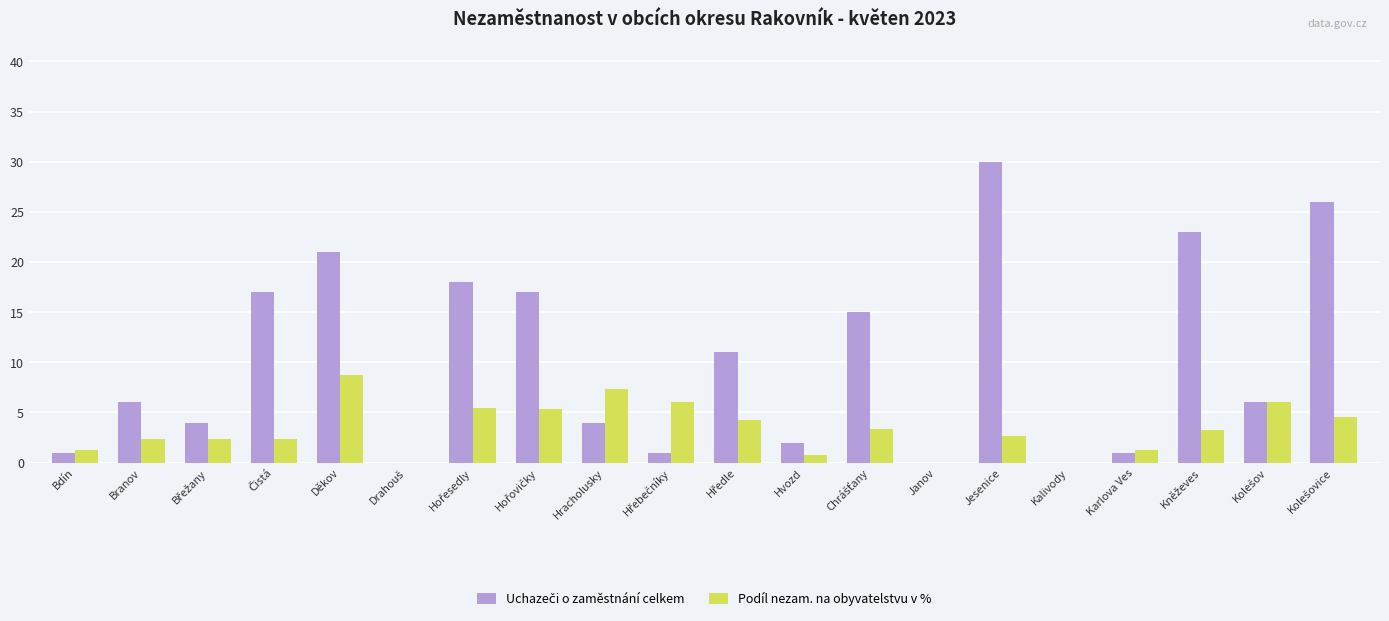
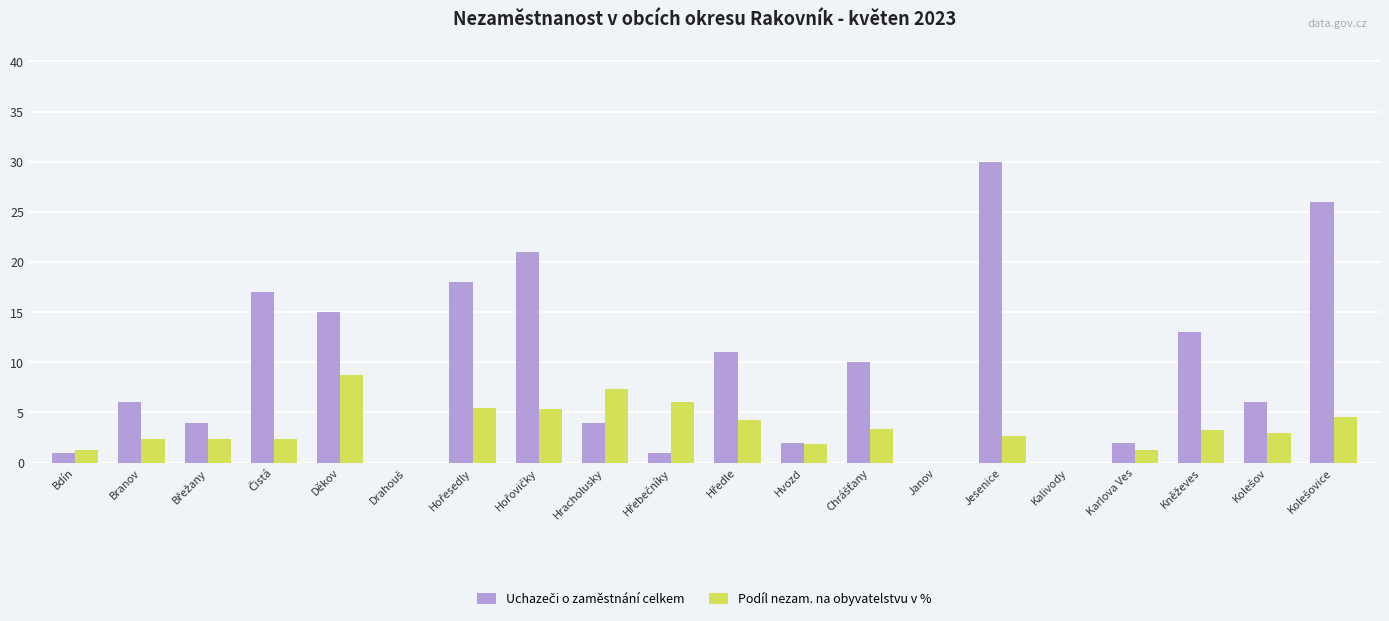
Uchazeči o zaměstnání celkem, Děkov: 21 -> 15
Uchazeči o zaměstnání celkem, Hořovičky: 17 -> 21
Podíl nezam. na obyvatelstvu v %, Hvozd: 0.8 -> 1.9
Uchazeči o zaměstnání celkem, Chrášťany: 15 -> 10
Uchazeči o zaměstnání celkem, Karlova Ves: 1 -> 2
Uchazeči o zaměstnání celkem, Kněževes: 23 -> 13
Podíl nezam. na obyvatelstvu v %, Kolešov: 6.1 -> 2.9
